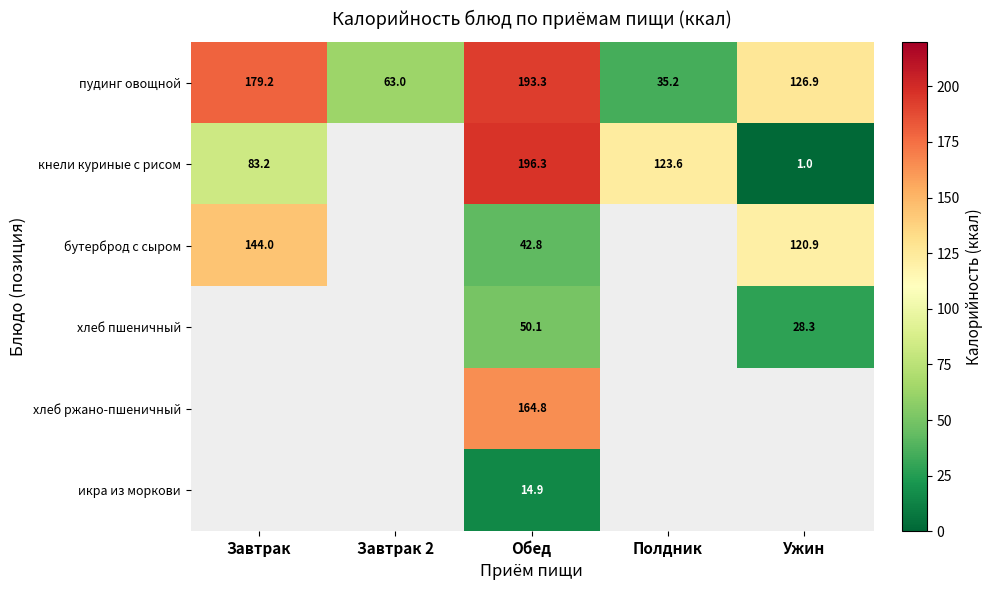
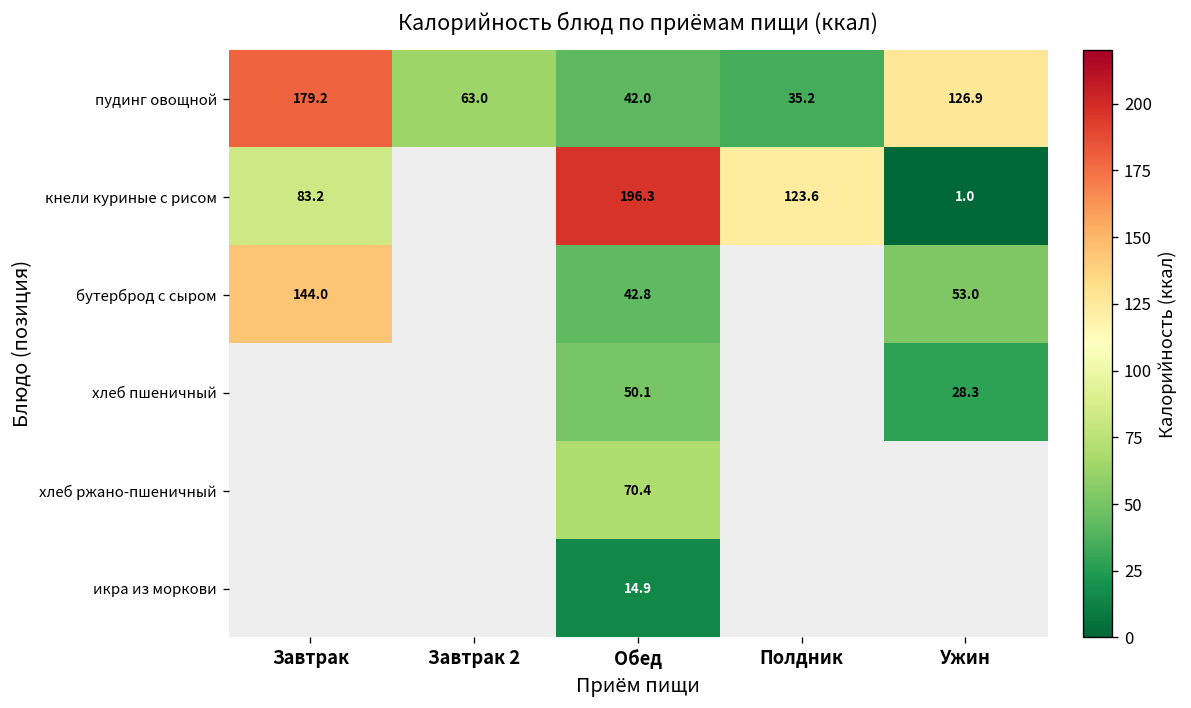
пудинг овощной, Обед: 193.3 -> 42.0
бутерброд с сыром, Ужин: 120.9 -> 53.0
хлеб ржано-пшеничный, Обед: 164.8 -> 70.4
